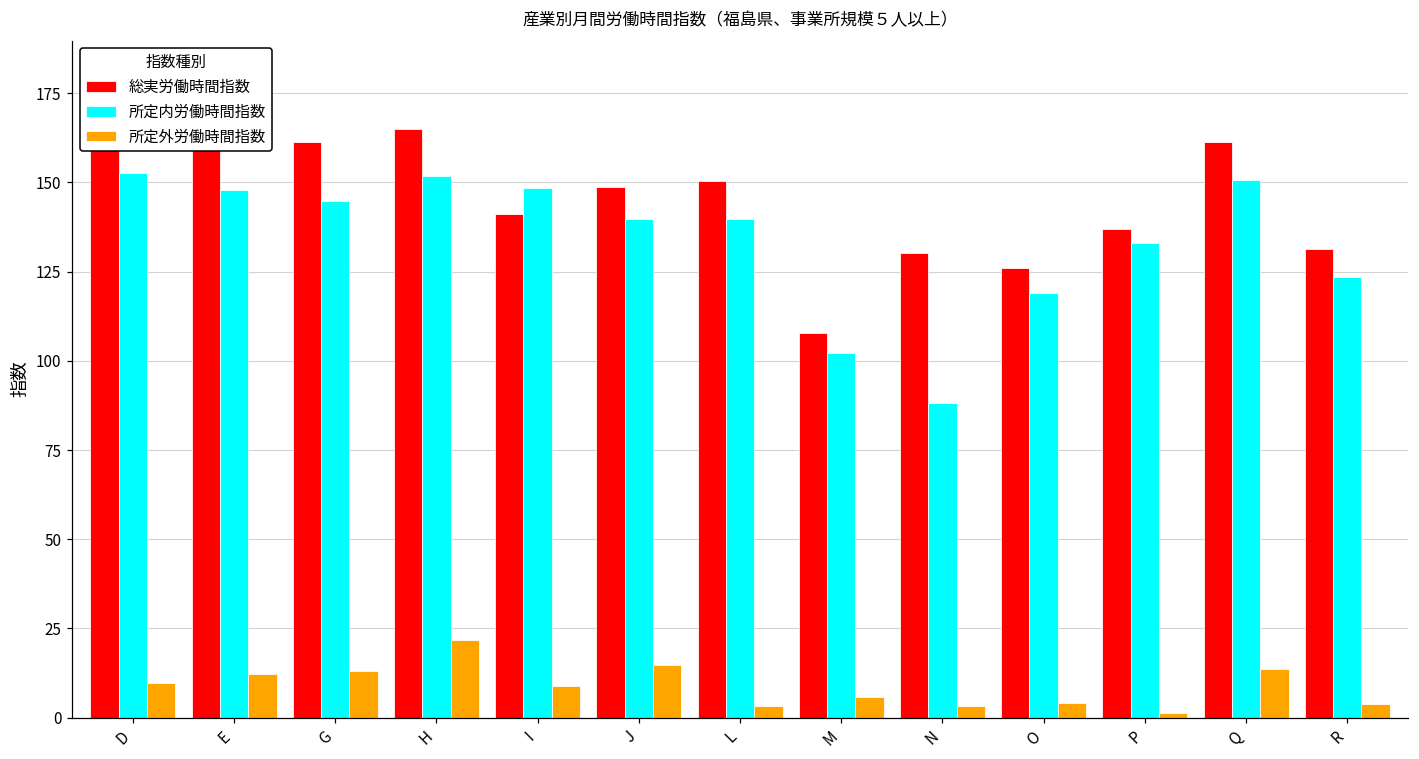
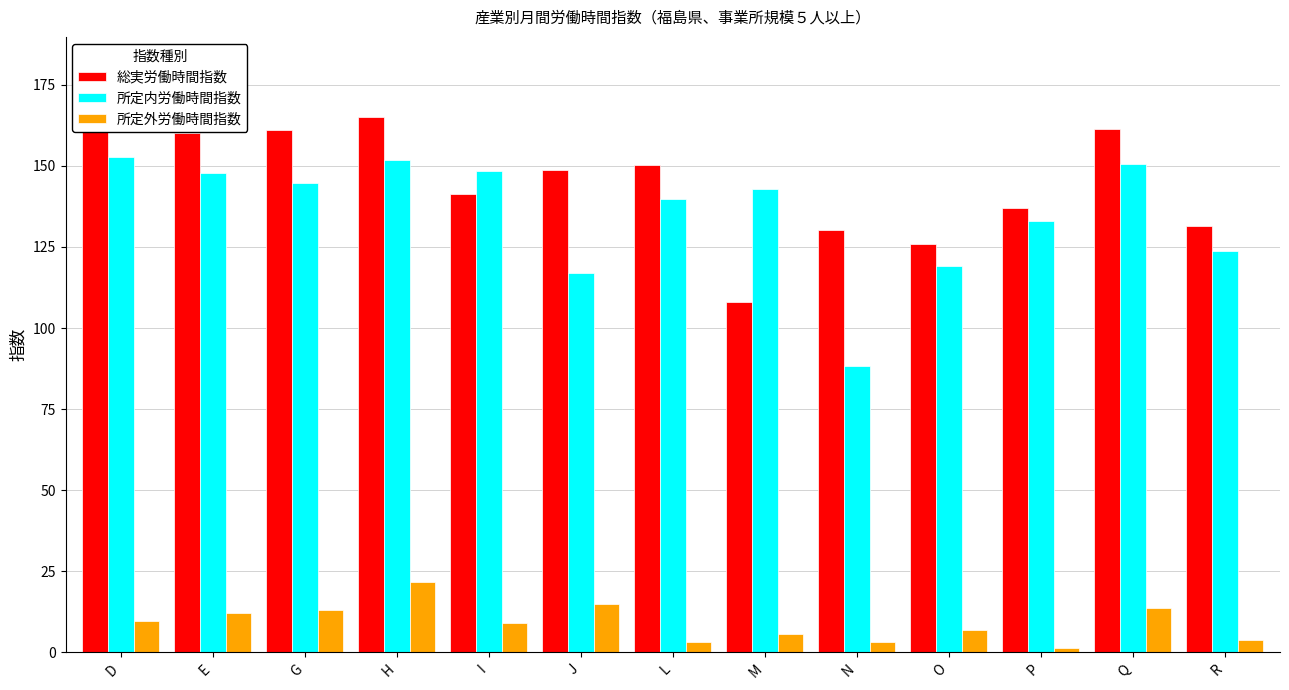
所定内労働時間指数, J: 140 -> 117
所定内労働時間指数, M: 102 -> 143
所定外労働時間指数, O: 4 -> 7
